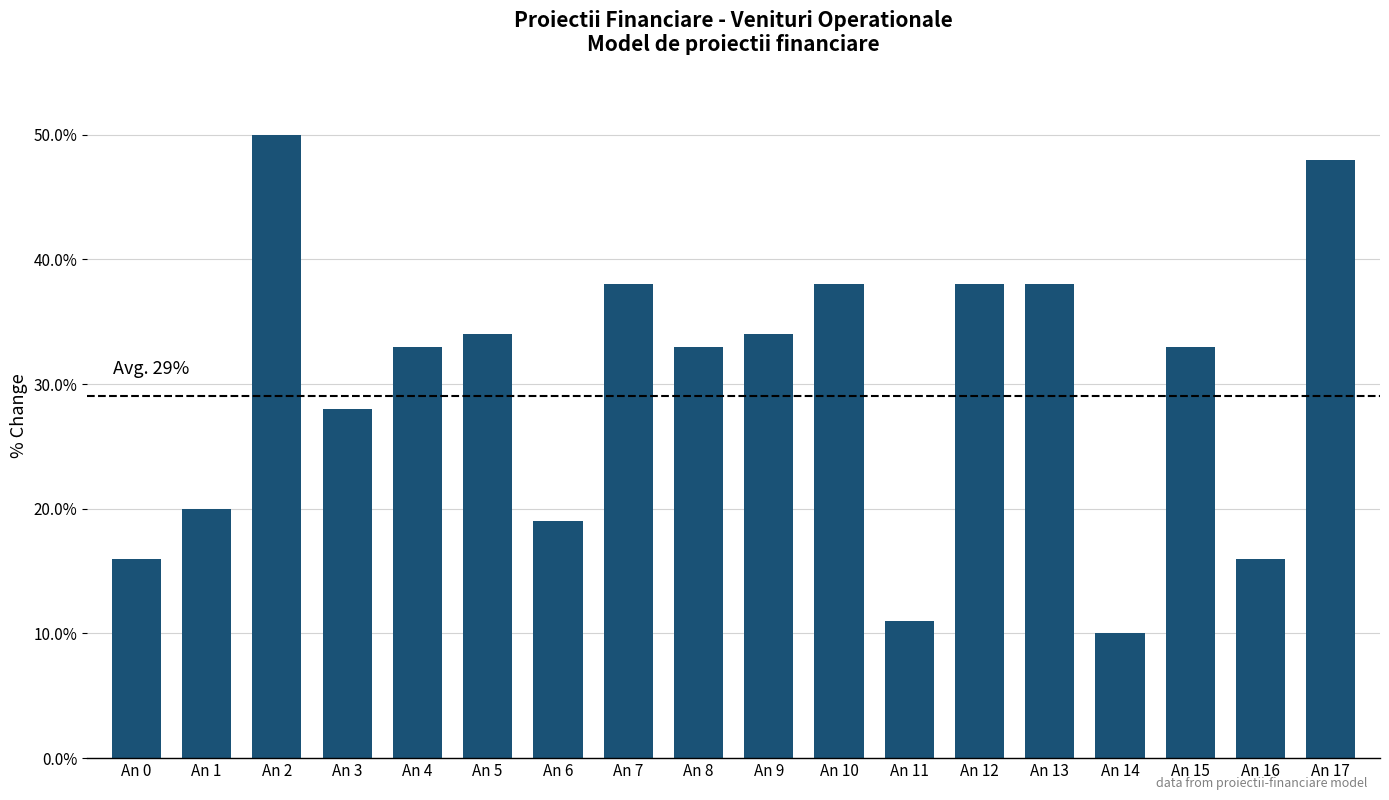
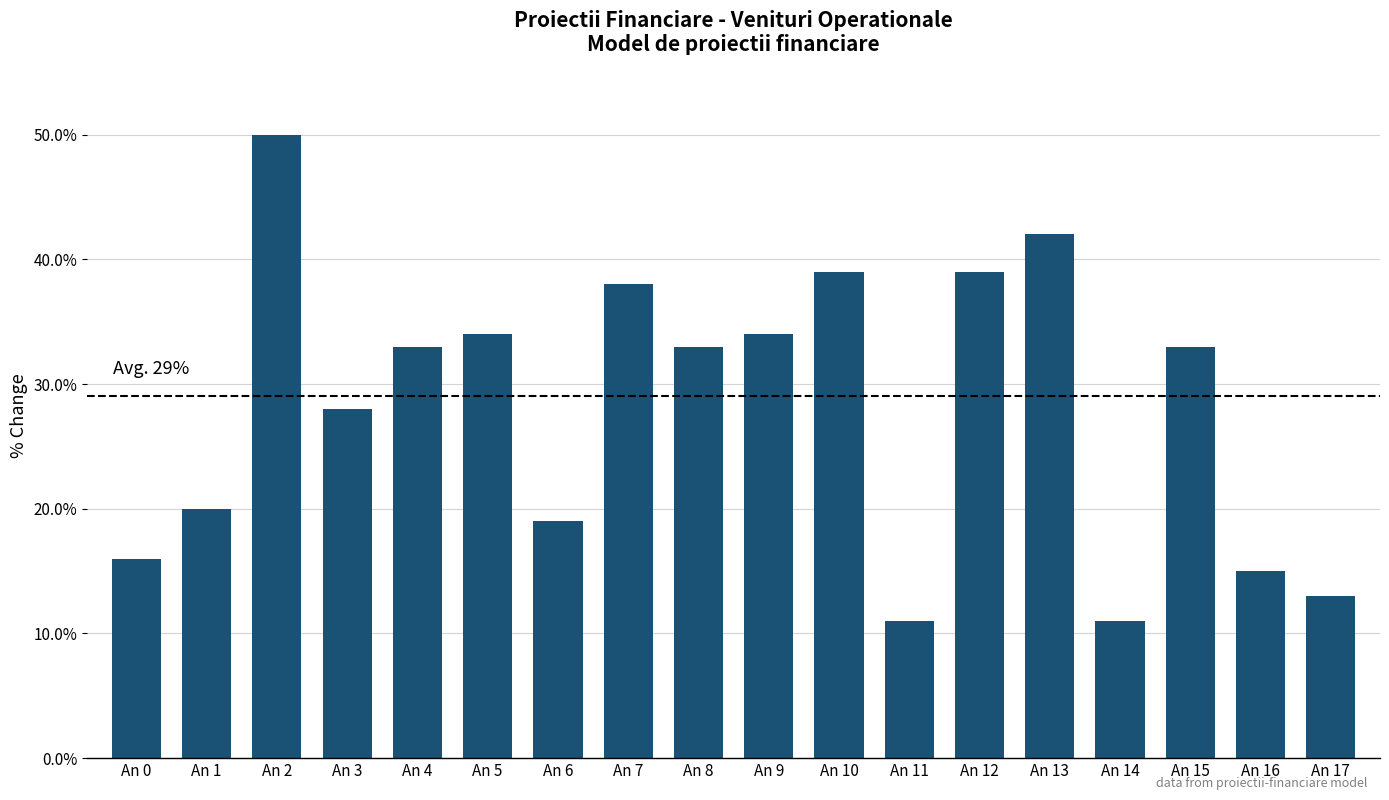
An 10: 38% -> 39%
An 12: 38% -> 39%
An 13: 38% -> 42%
An 14: 10% -> 11%
An 16: 16% -> 15%
An 17: 48% -> 13%
